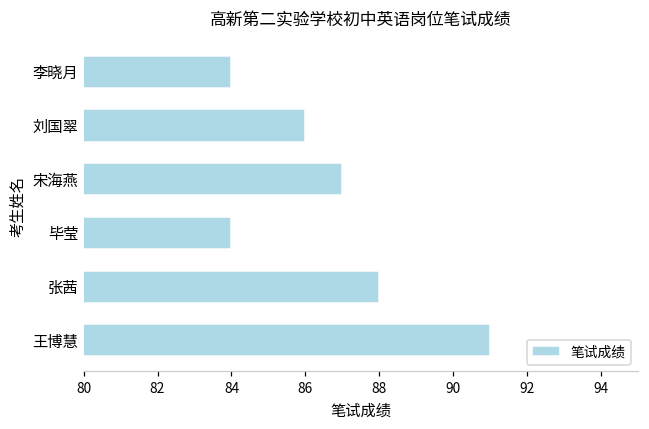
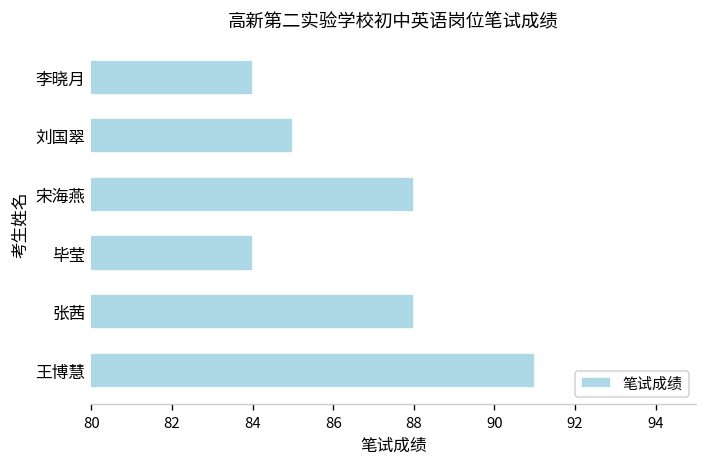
刘国翠: 86 -> 85
宋海燕: 87 -> 88
